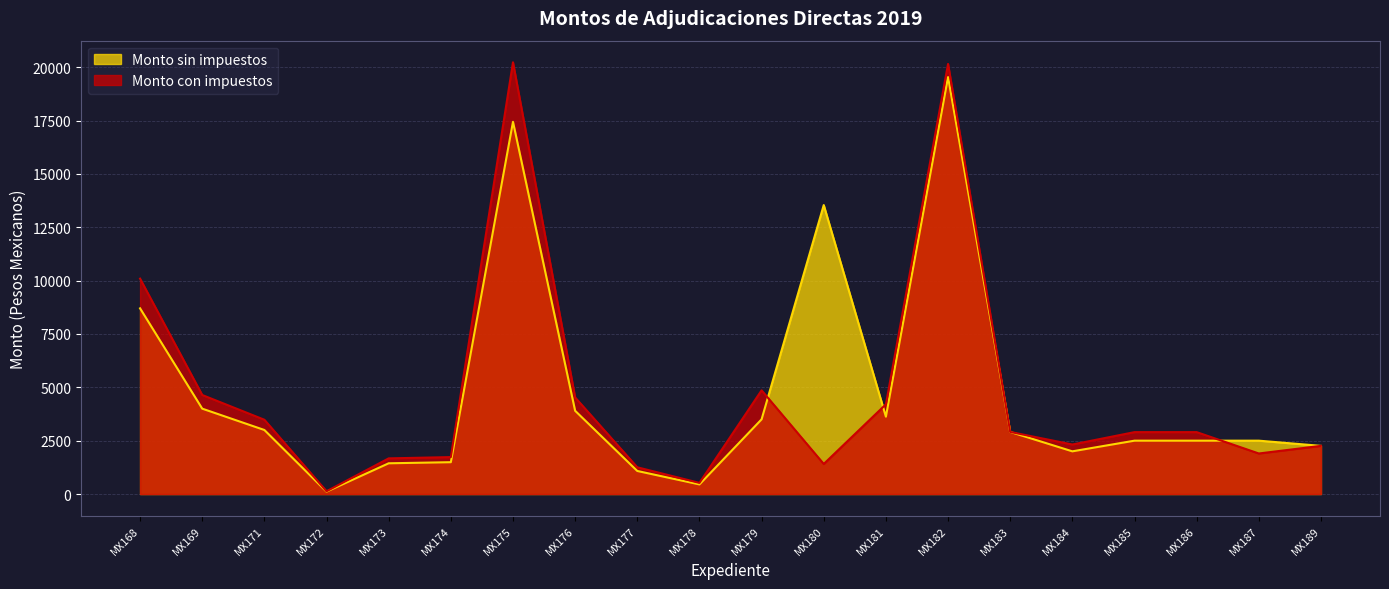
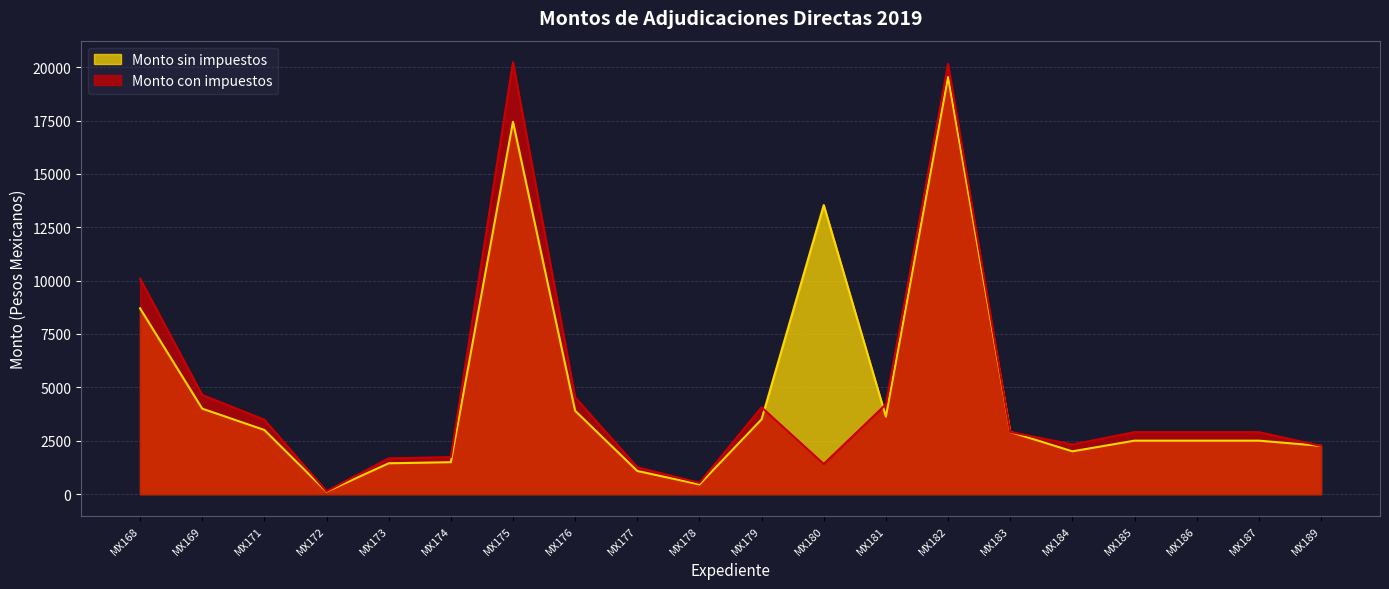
Monto con impuestos, MX179: 4900 -> 4100
Monto con impuestos, MX187: 1900 -> 2900
